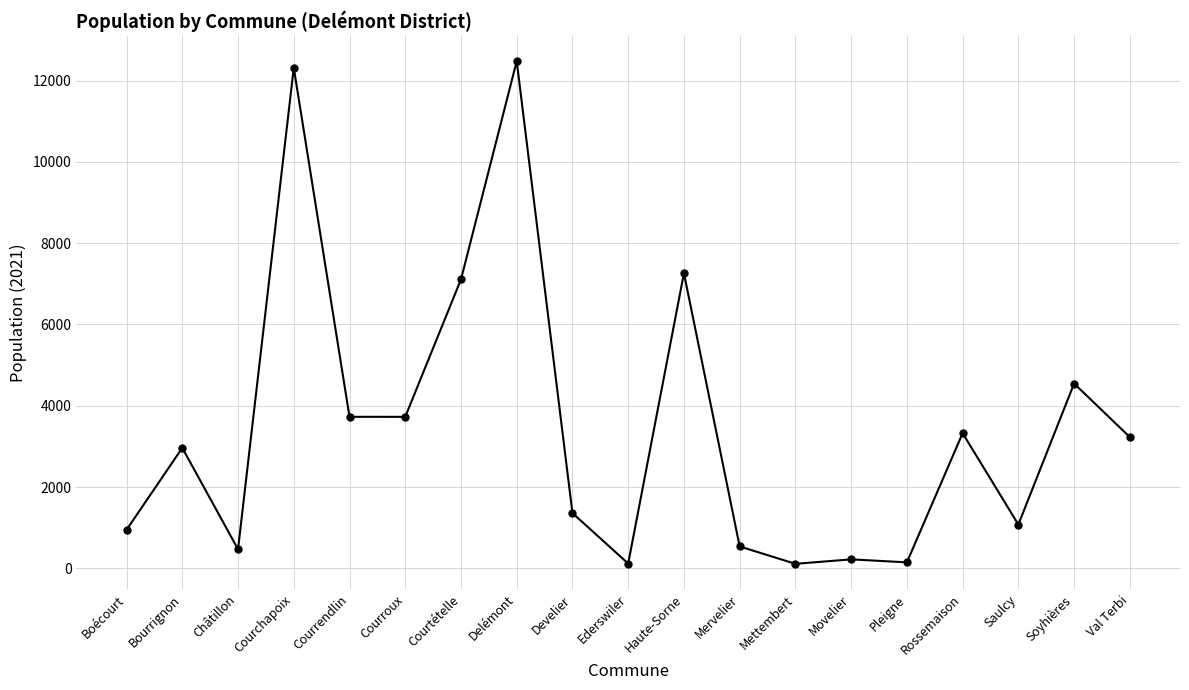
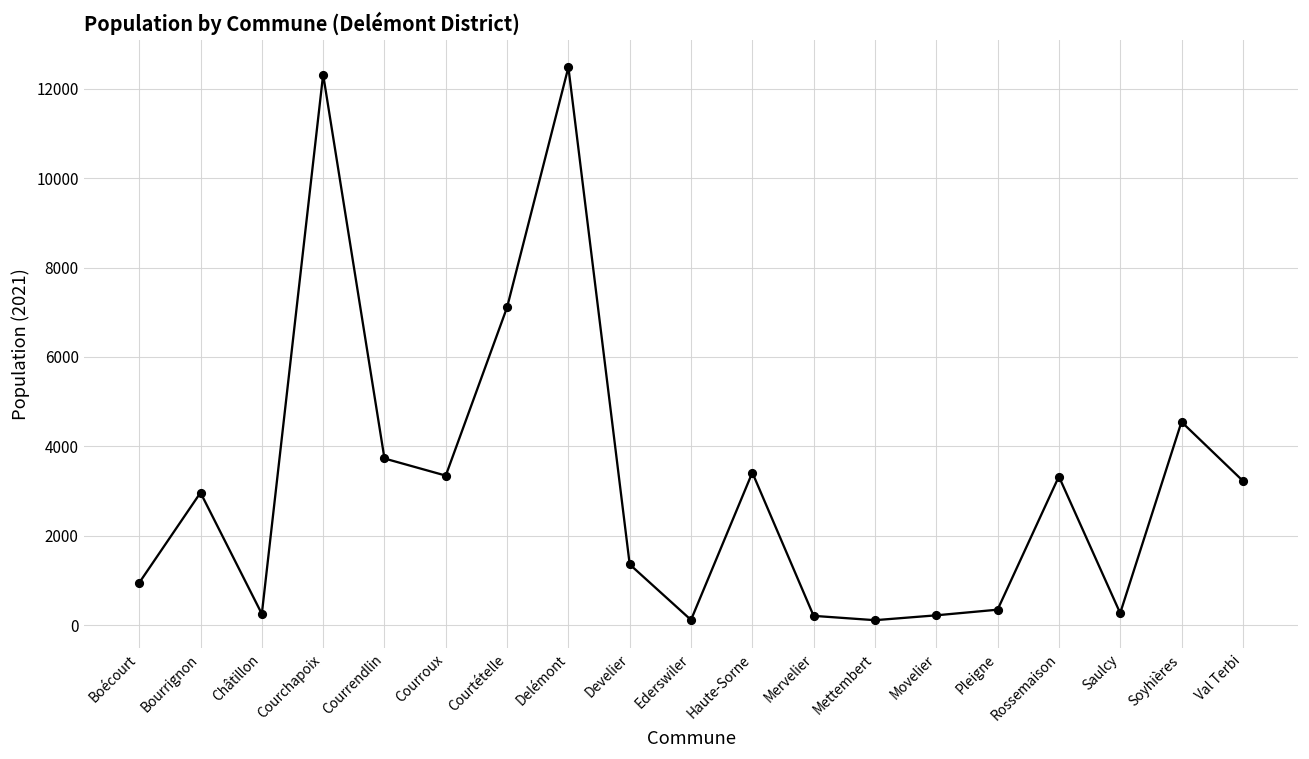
Châtillon: 500 -> 300
Courroux: 3700 -> 3300
Haute-Sorne: 7300 -> 3400
Mervelier: 500 -> 200
Pleigne: 100 -> 300
Saulcy: 1100 -> 300
